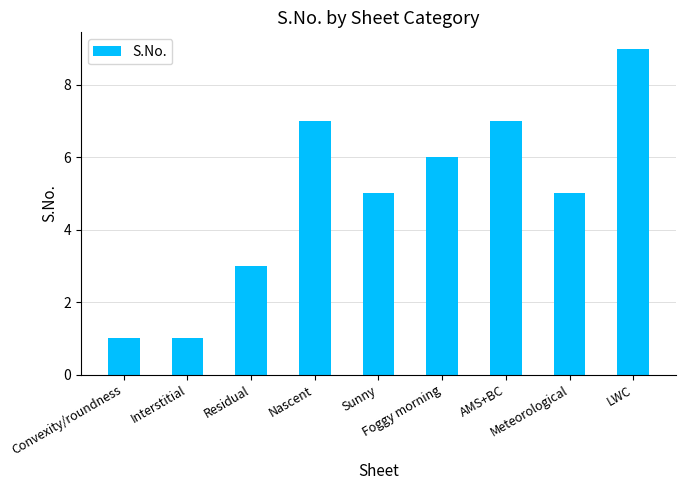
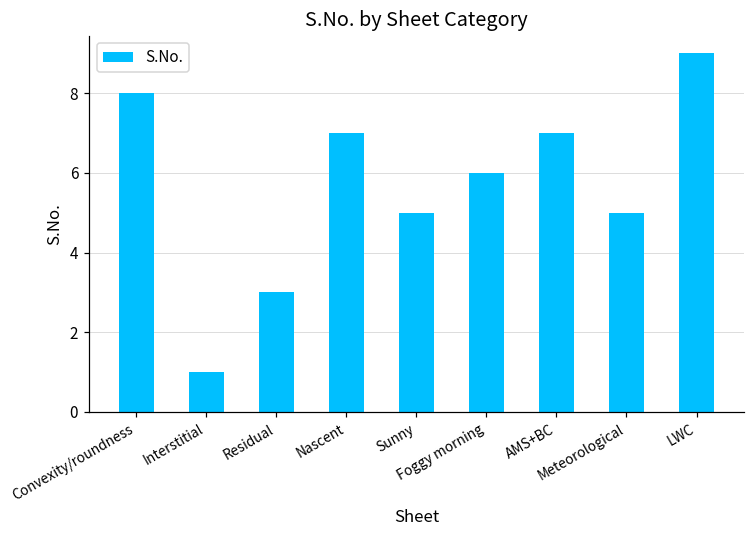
Convexity/roundness: 1 -> 8
